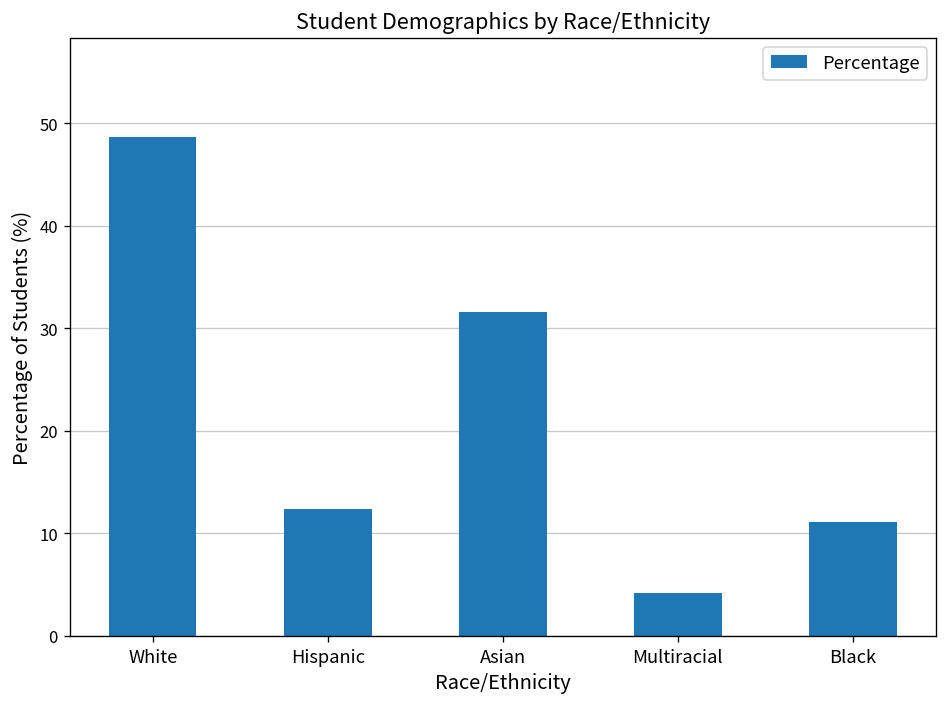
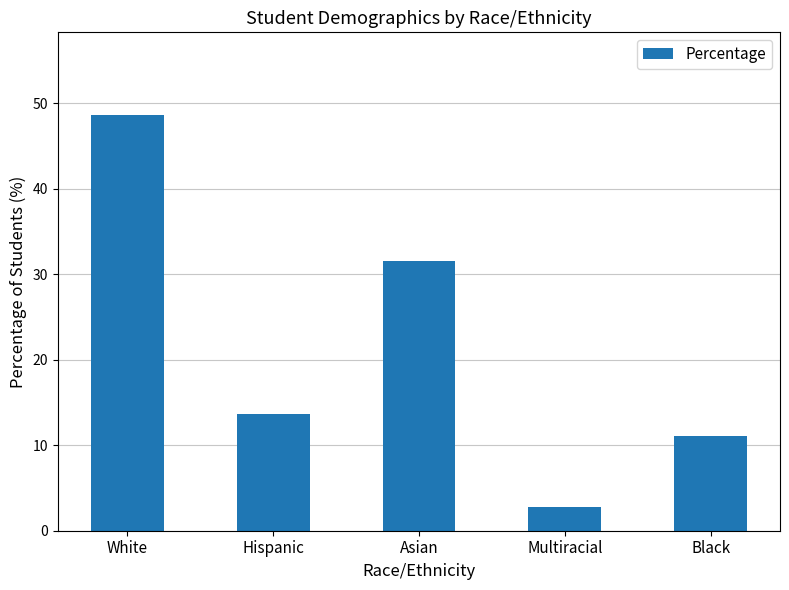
Hispanic: 12 -> 14
Multiracial: 4 -> 3
